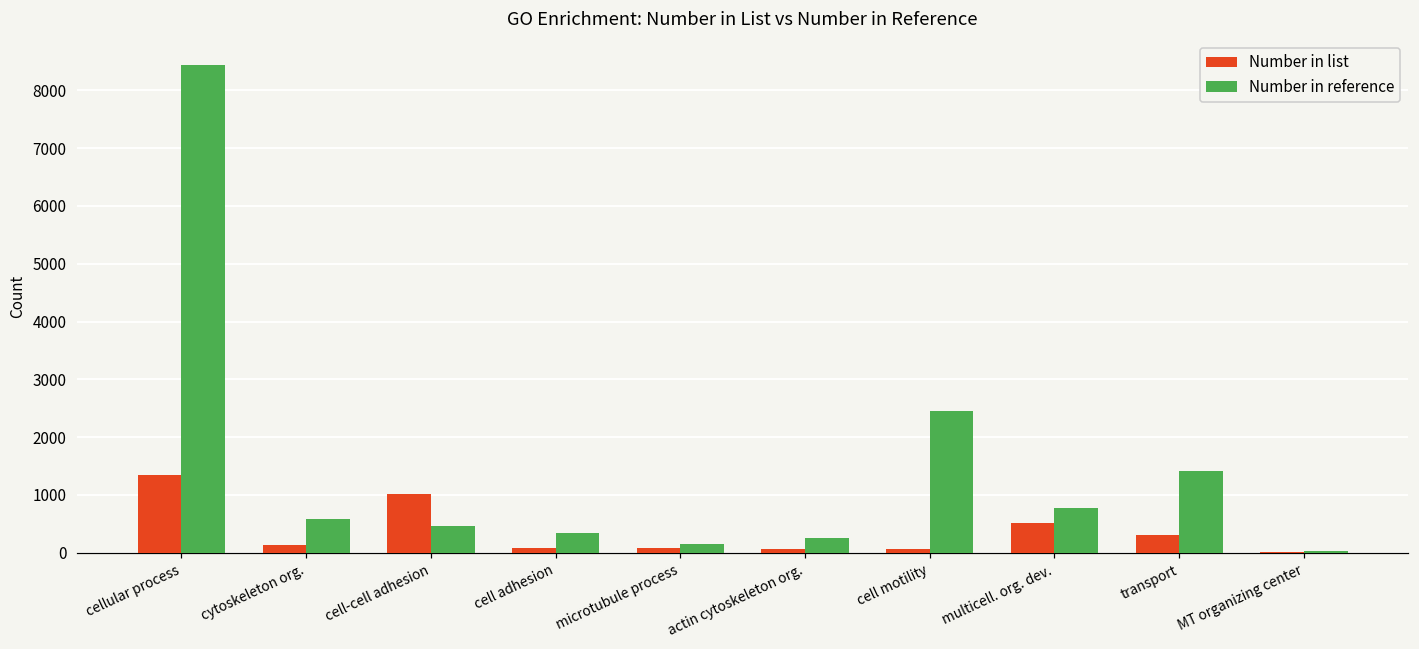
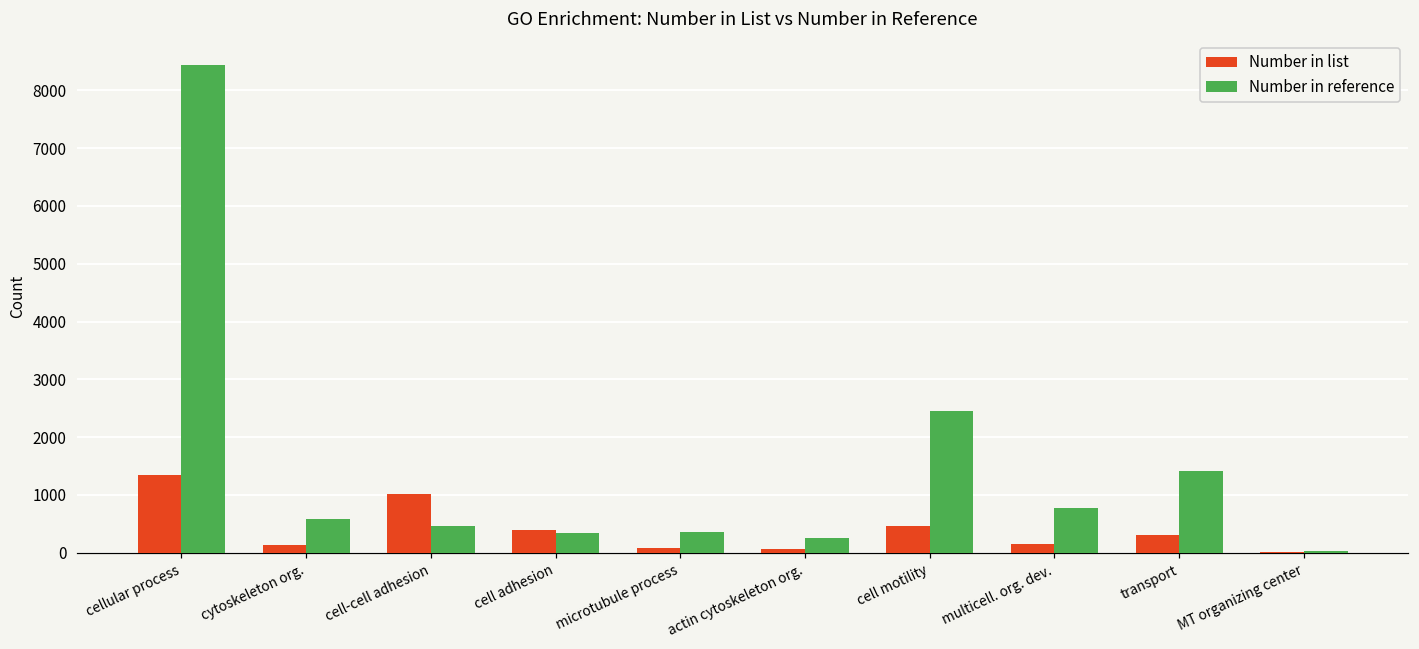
Number in list, cell adhesion: 100 -> 400
Number in reference, microtubule process: 200 -> 400
Number in list, cell motility: 100 -> 500
Number in list, multicell. org. dev.: 500 -> 200
